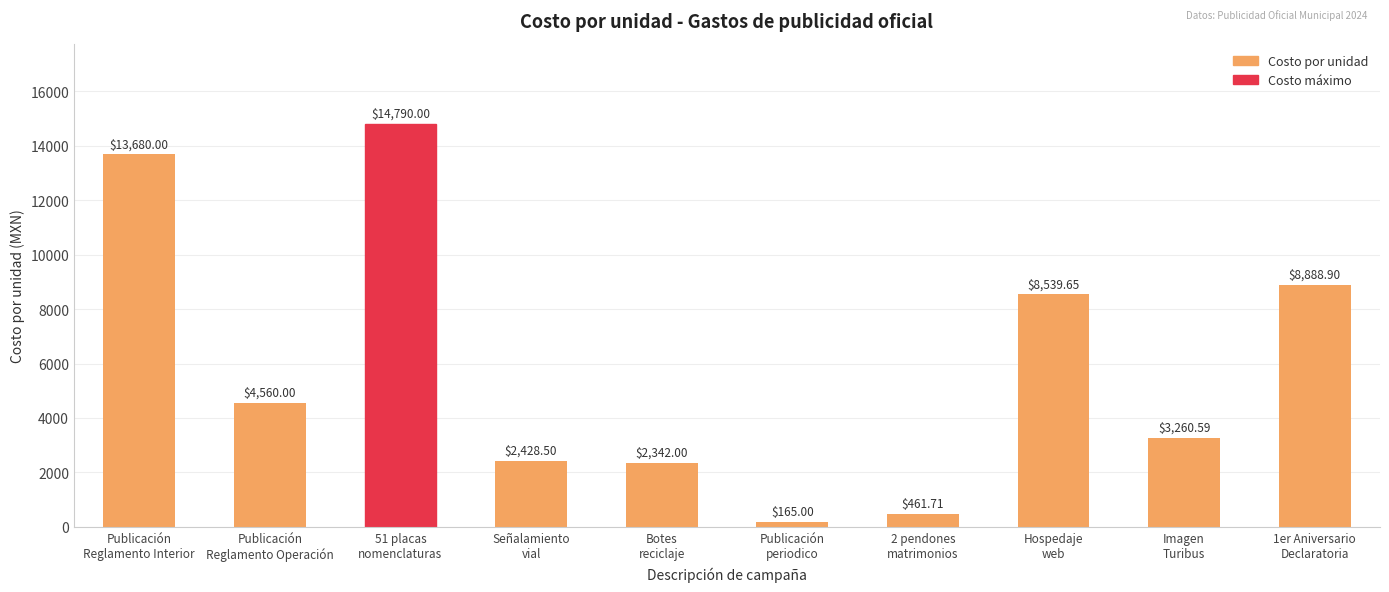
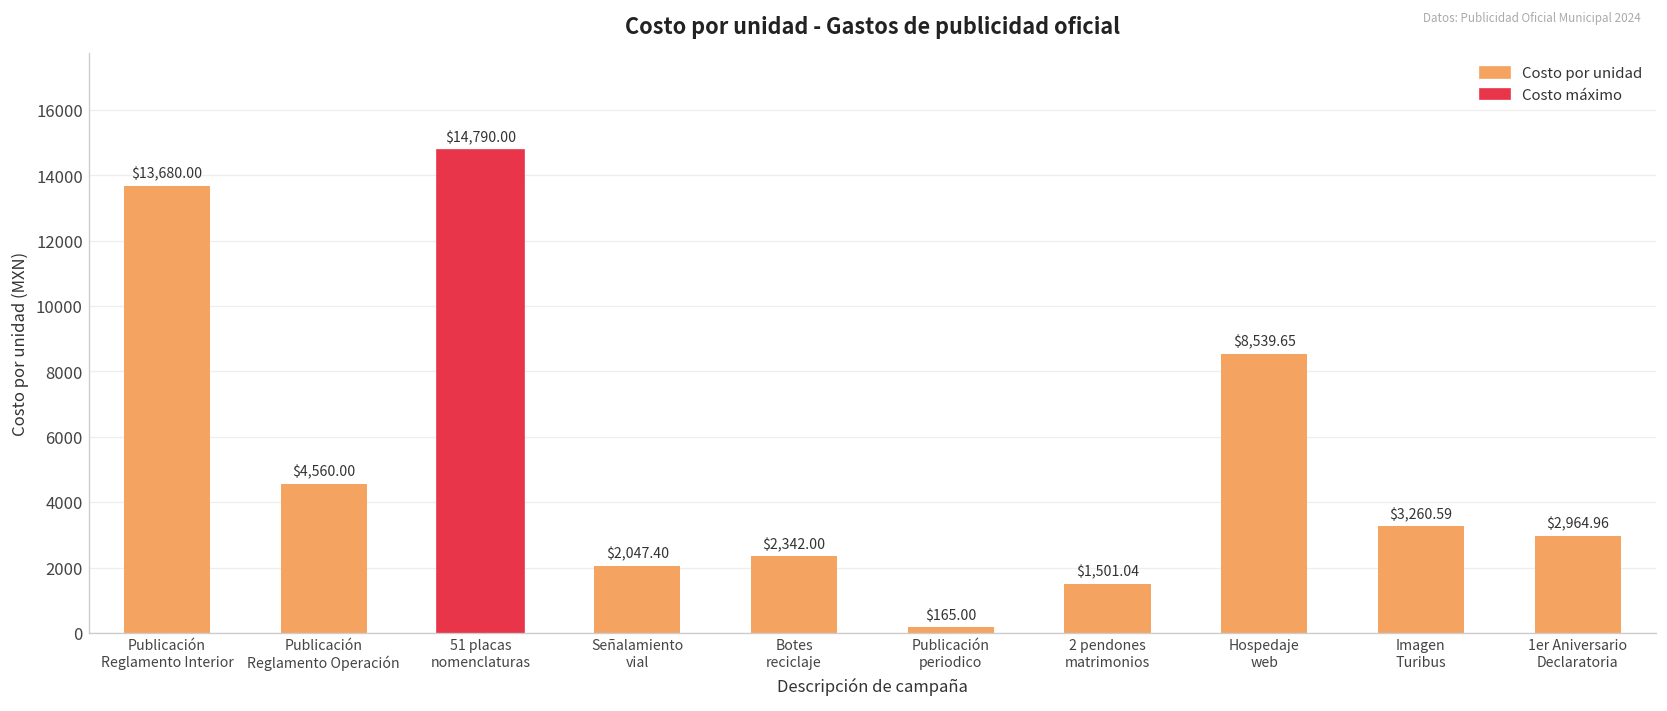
Señalamiento vial: $2,428.50 -> $2,047.40
2 pendones matrimonios: $461.71 -> $1,501.04
1er Aniversario Declaratoria: $8,888.90 -> $2,964.96
